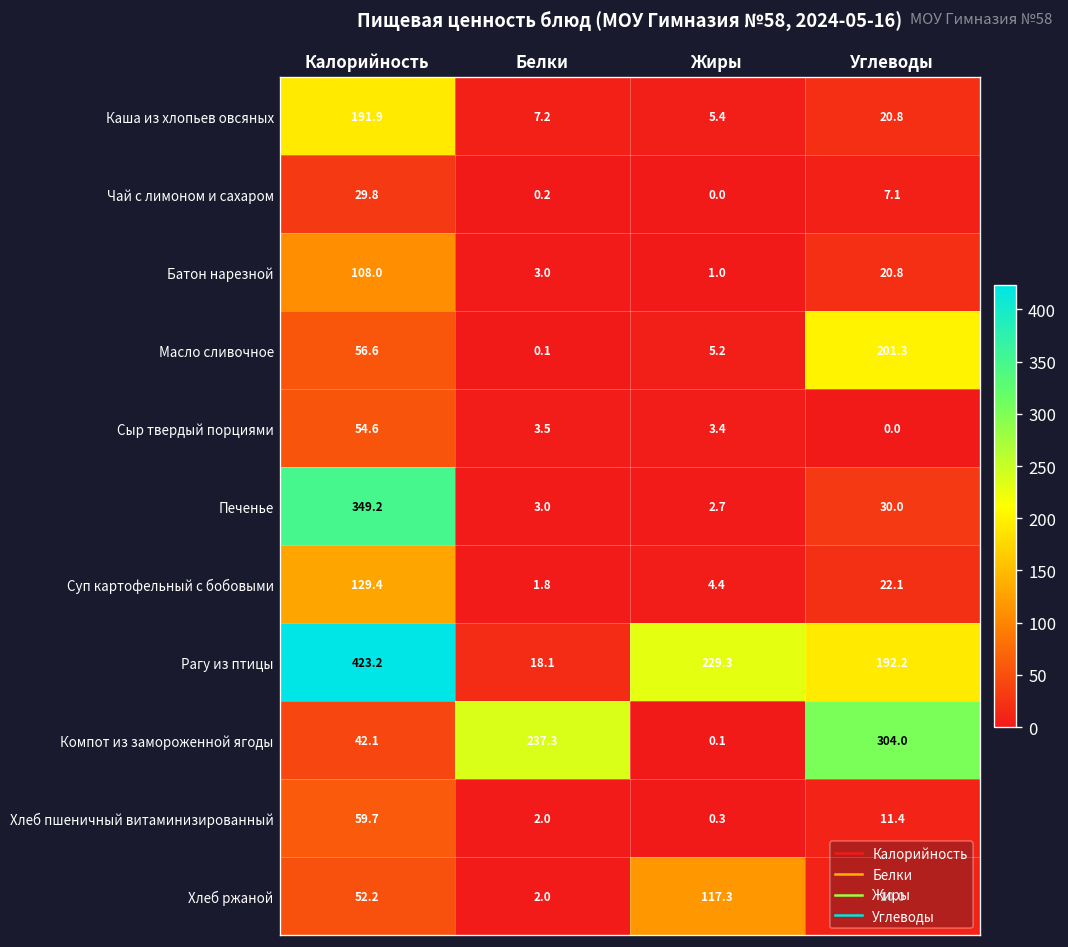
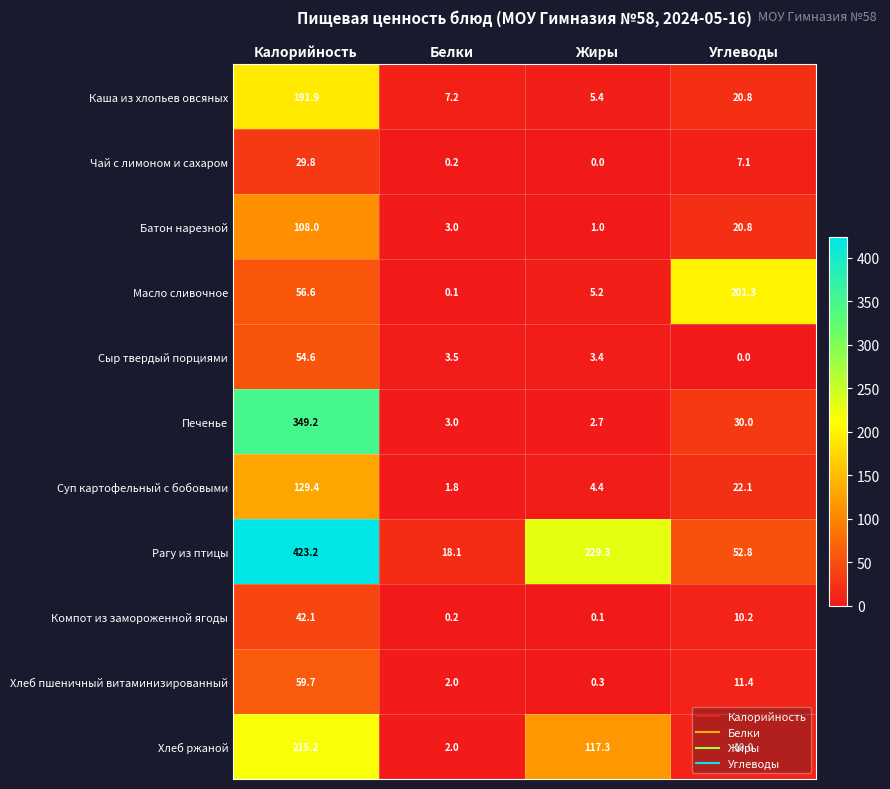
Рагу из птицы, Углеводы: 192.2 -> 52.8
Компот из замороженной ягоды, Белки: 237.3 -> 0.2
Компот из замороженной ягоды, Углеводы: 304.0 -> 10.2
Хлеб ржаной, Калорийность: 52.2 -> 215.2
